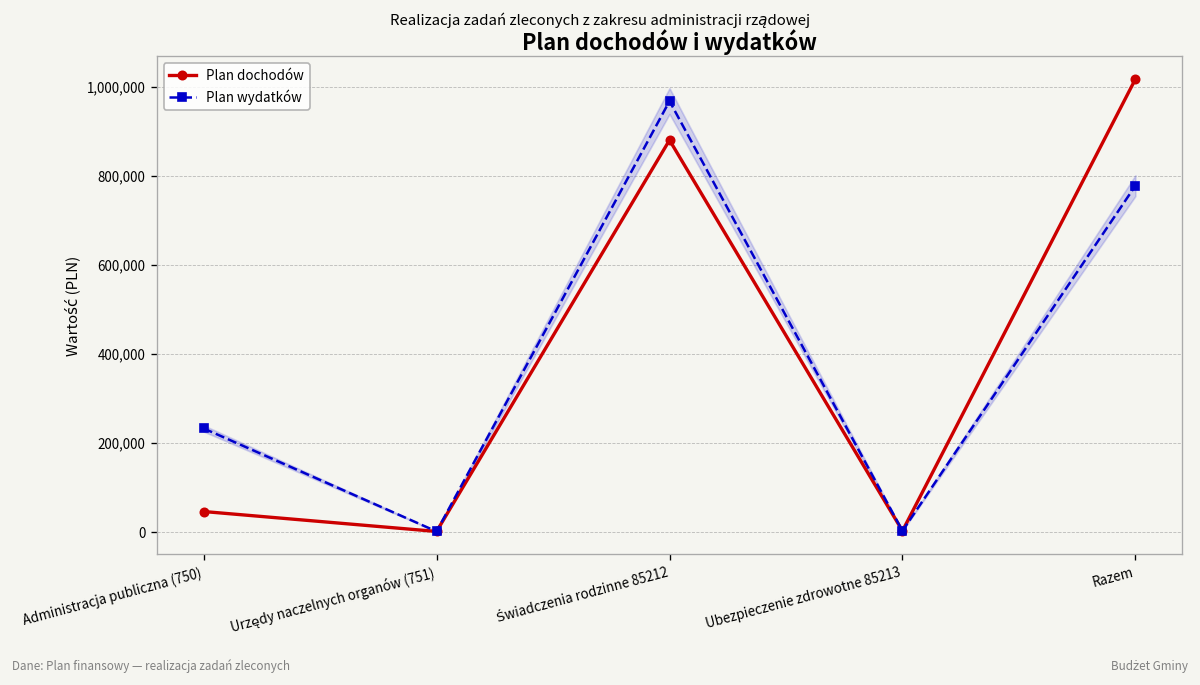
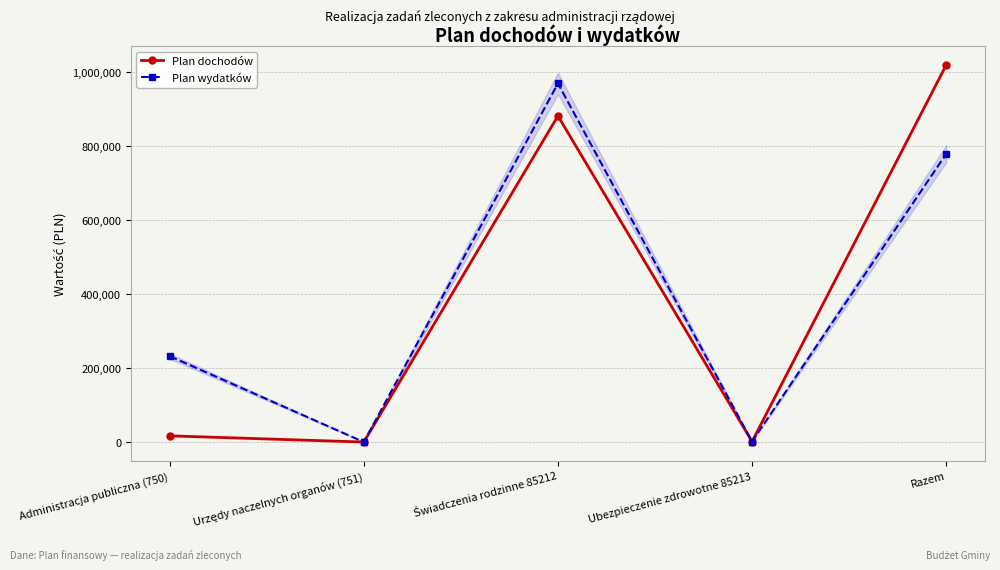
Plan dochodów, Administracja publiczna (750): 50,000 -> 20,000
